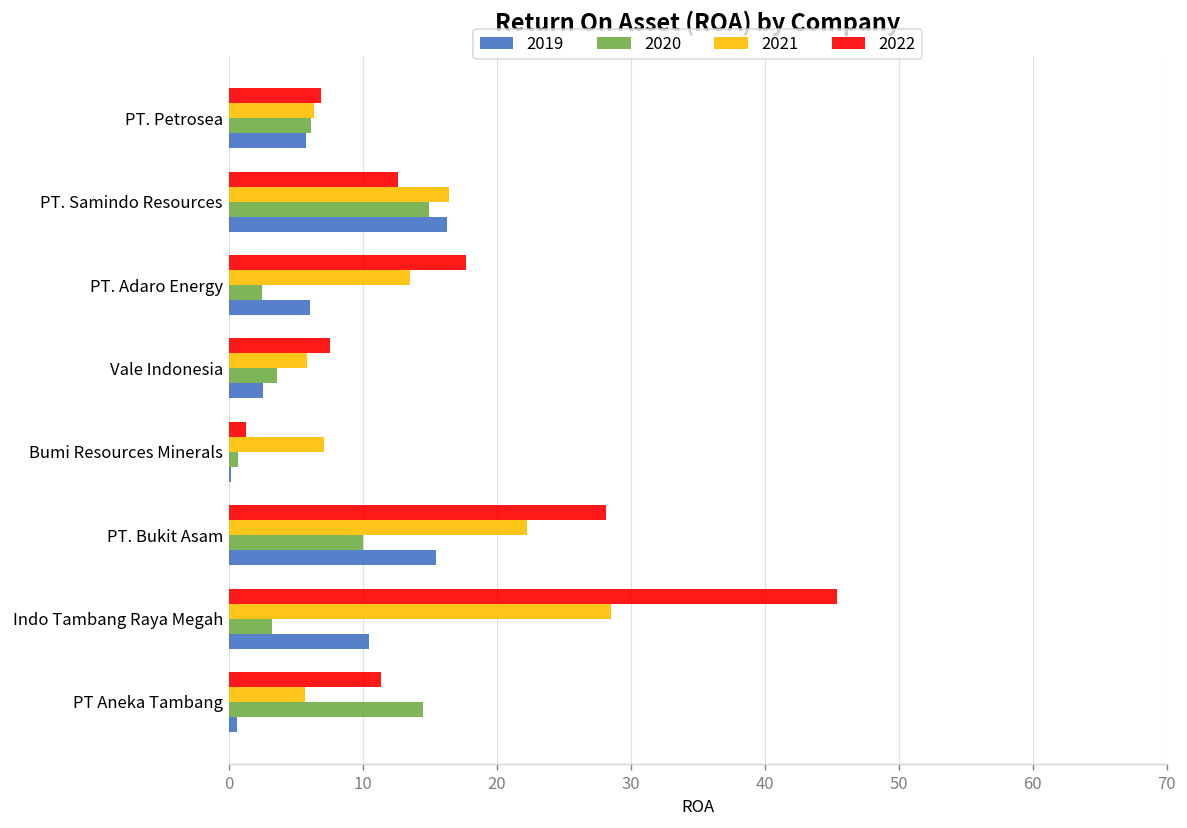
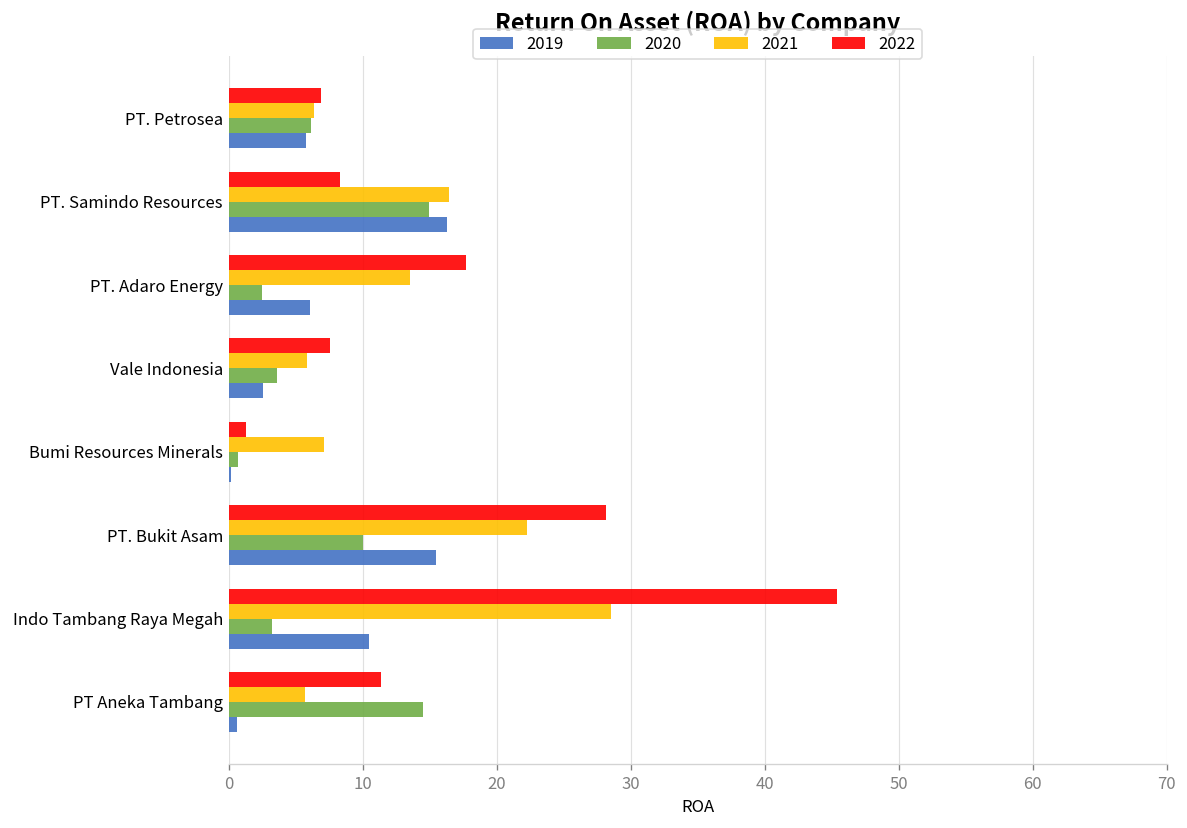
2022, PT. Samindo Resources: 12.7 -> 8.3
